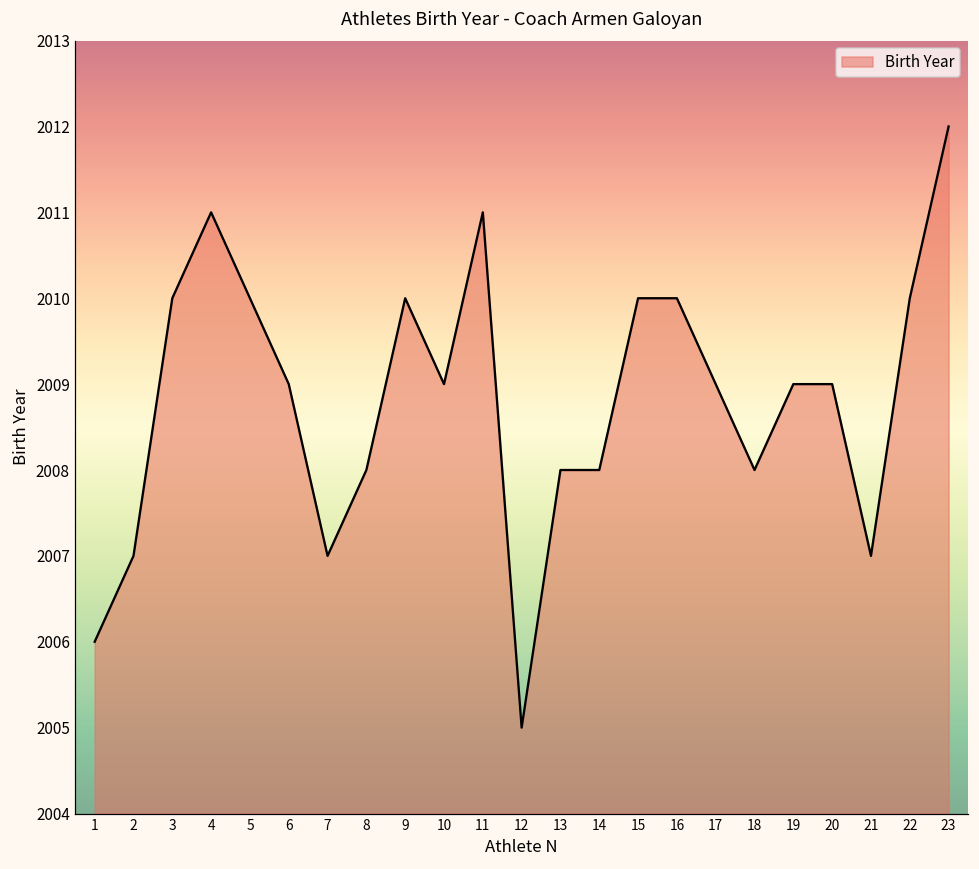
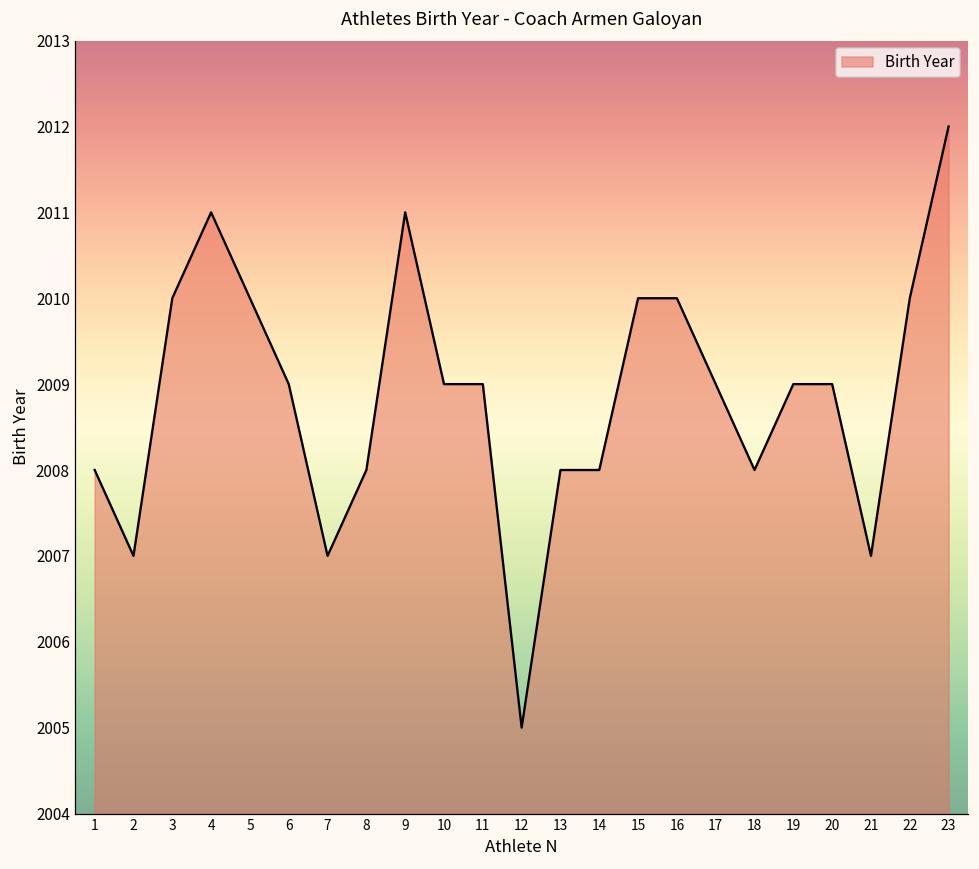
1: 2006 -> 2008
9: 2010 -> 2011
11: 2011 -> 2009
